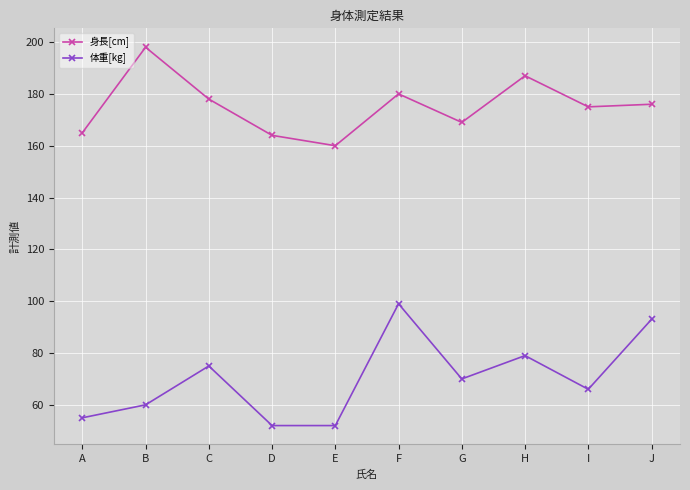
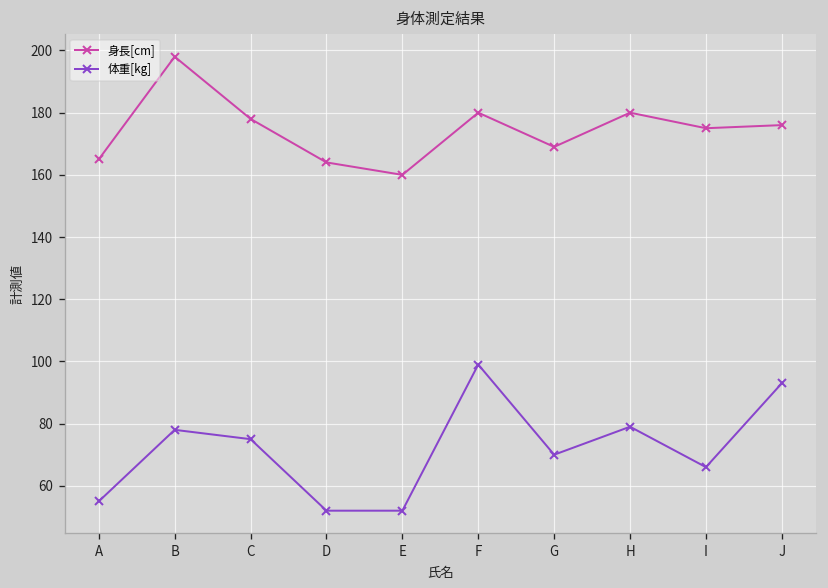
体重[kg], B: 60 -> 78
身長[cm], H: 187 -> 180
